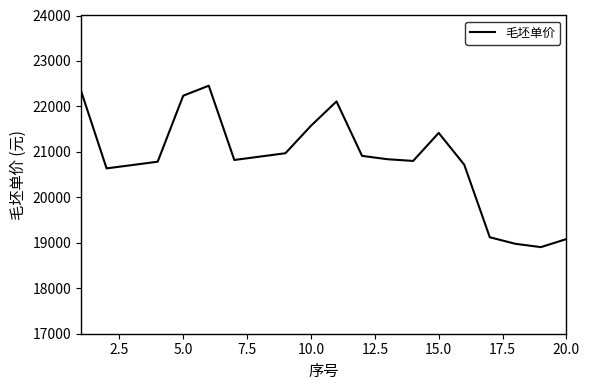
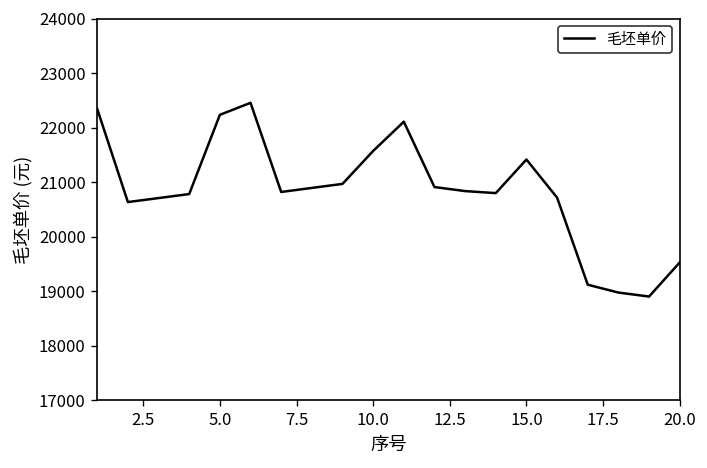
20.0: 19100 -> 19500
